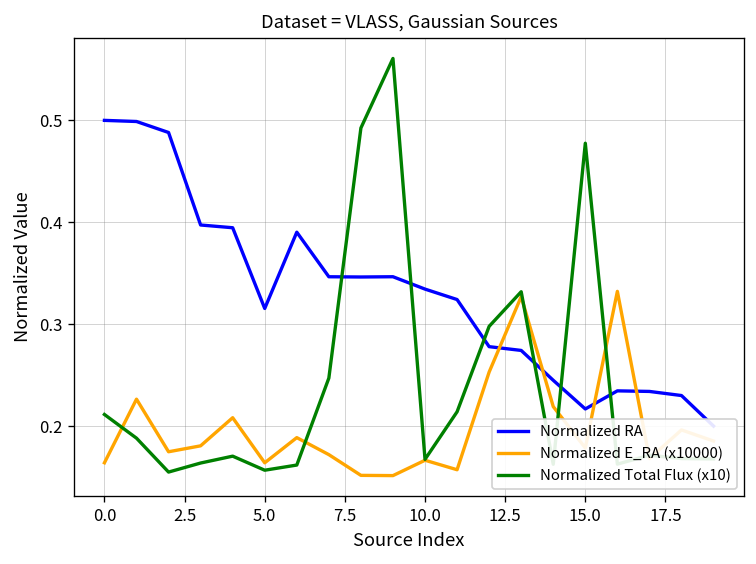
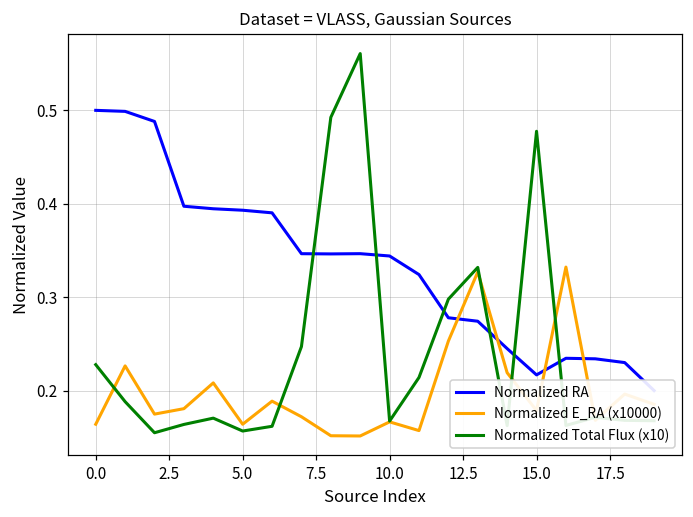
Normalized Total Flux (x10), 0.0: 0.21 -> 0.23
Normalized RA, 5.0: 0.32 -> 0.39
Normalized RA, 10.0: 0.33 -> 0.34
